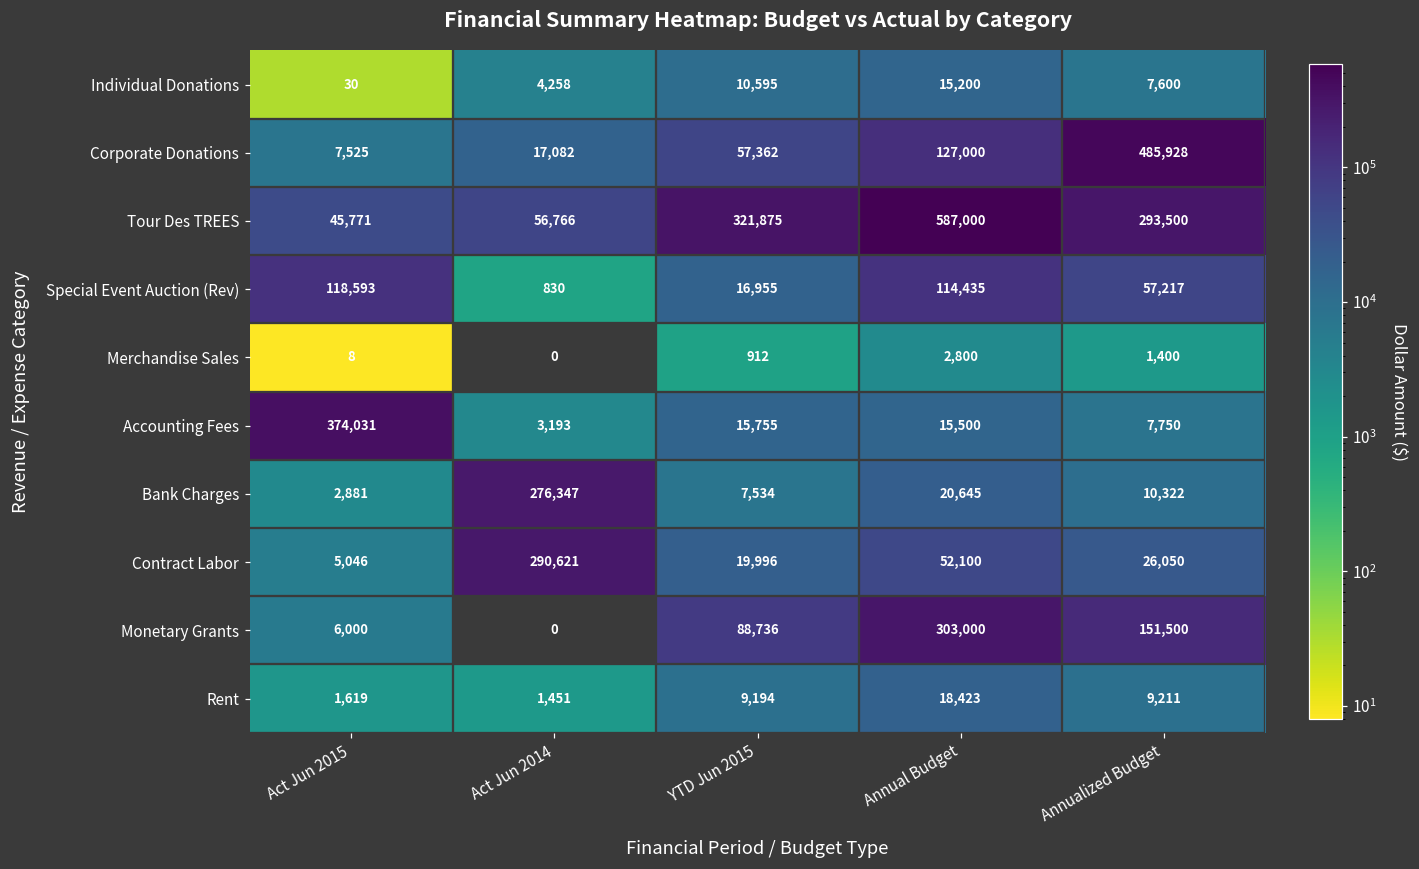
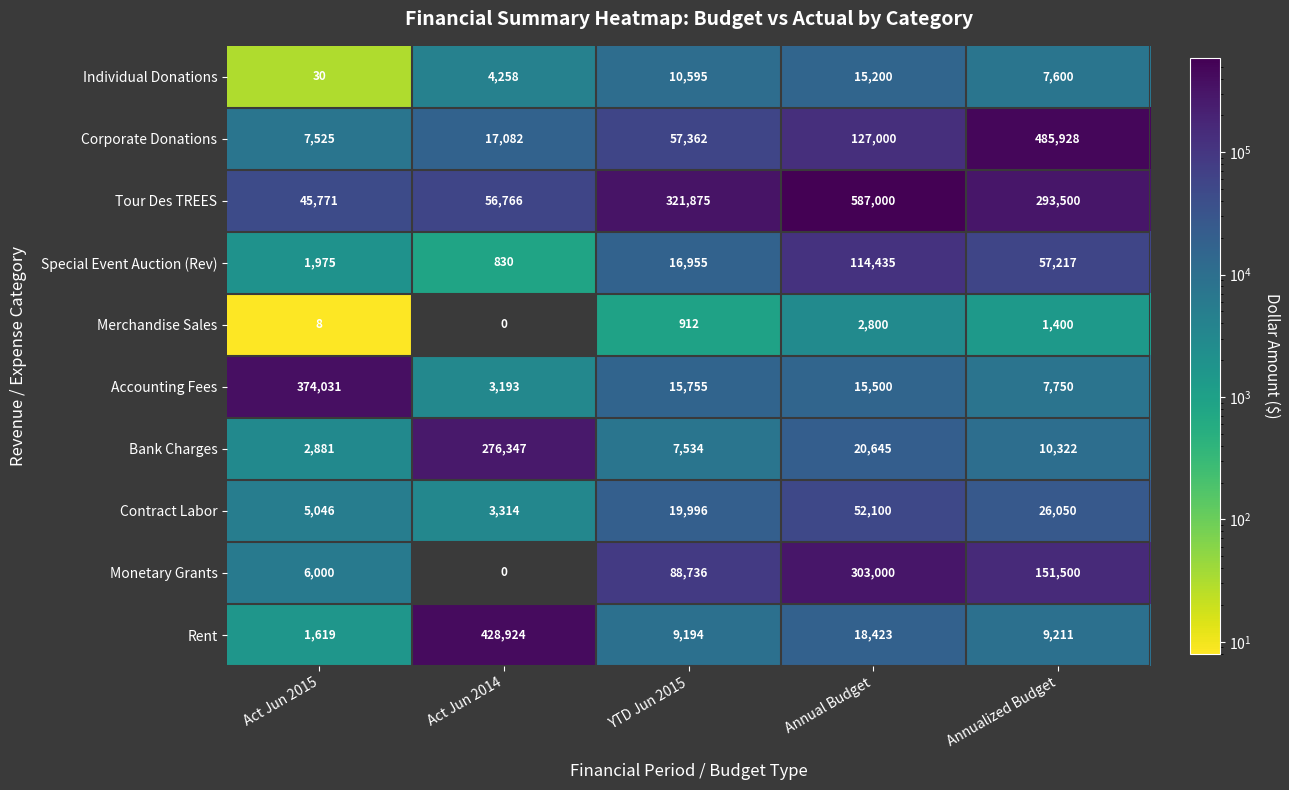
Special Event Auction (Rev), Act Jun 2015: 118,593 -> 1,975
Contract Labor, Act Jun 2014: 290,621 -> 3,314
Rent, Act Jun 2014: 1,451 -> 428,924
